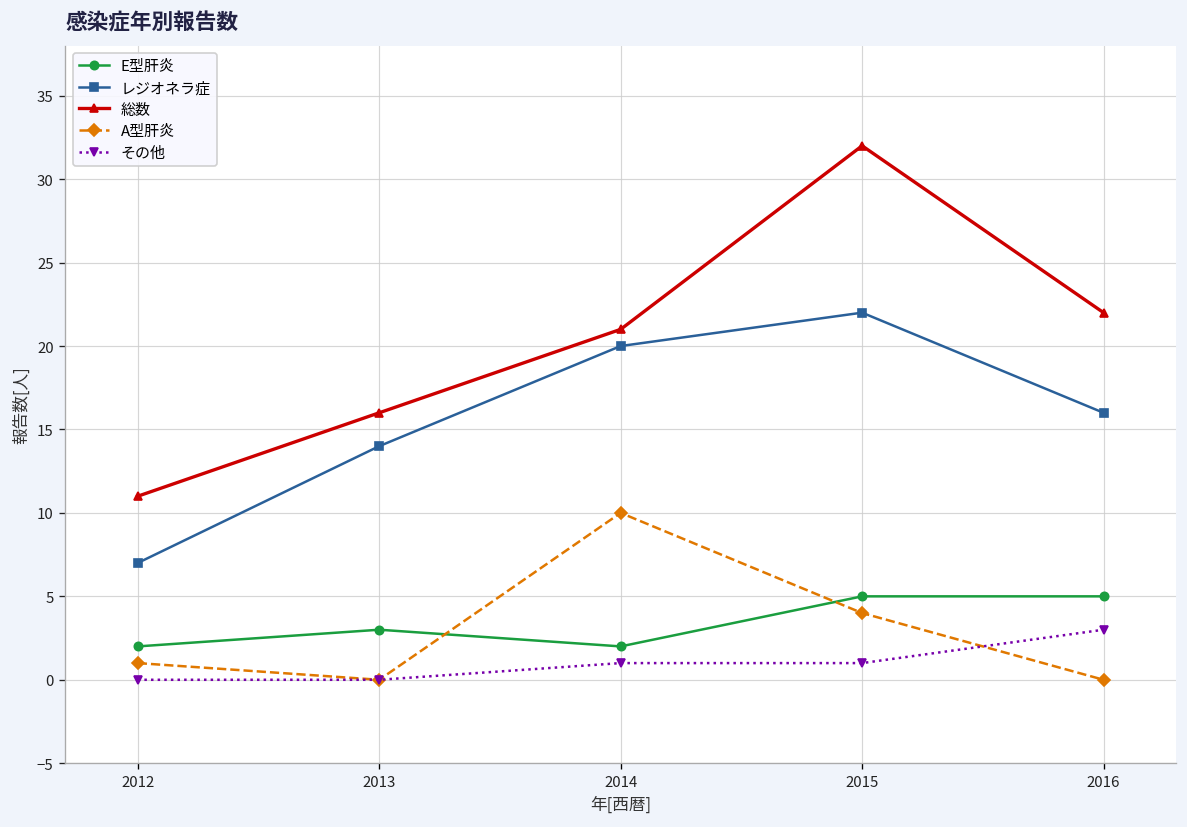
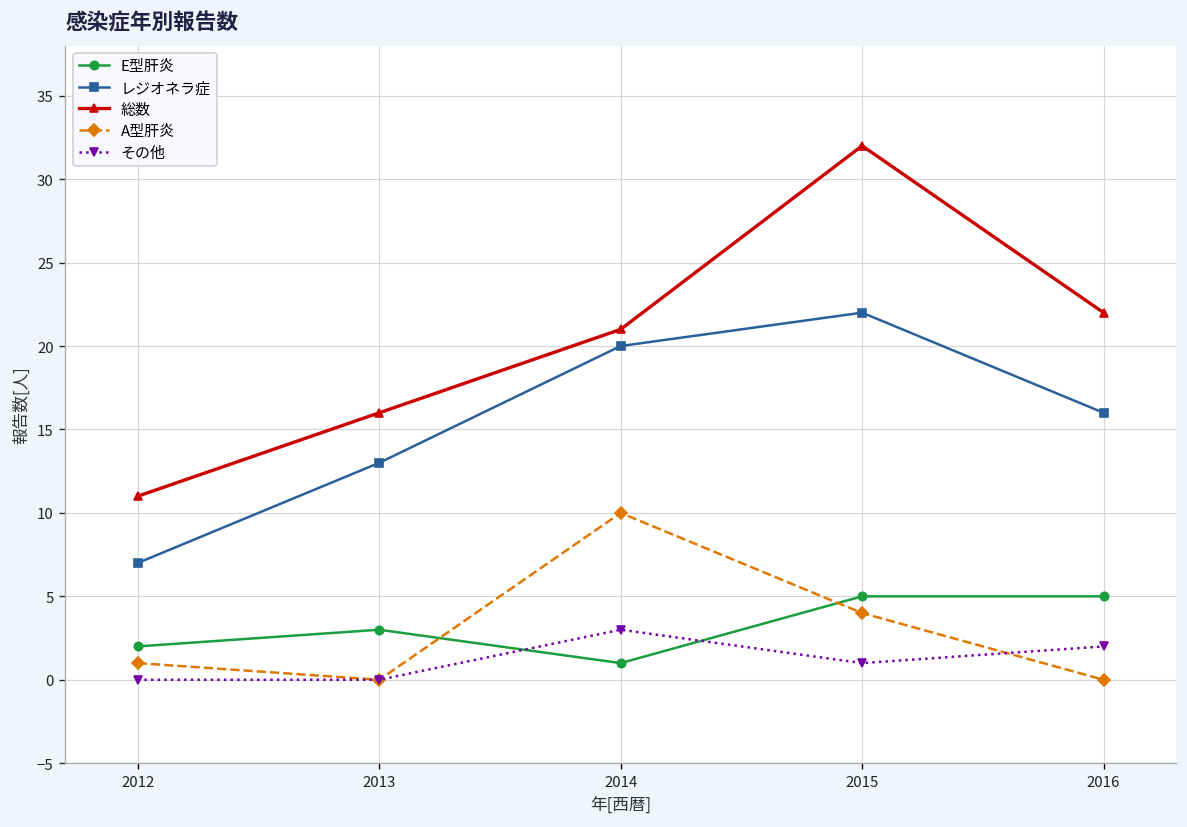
レジオネラ症, 2013: 14 -> 13
E型肝炎, 2014: 2 -> 1
その他, 2014: 1 -> 3
その他, 2016: 3 -> 2
